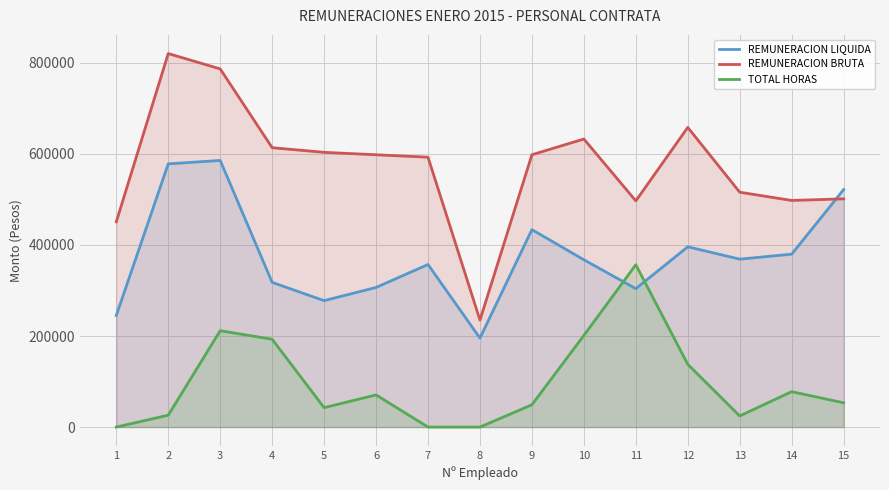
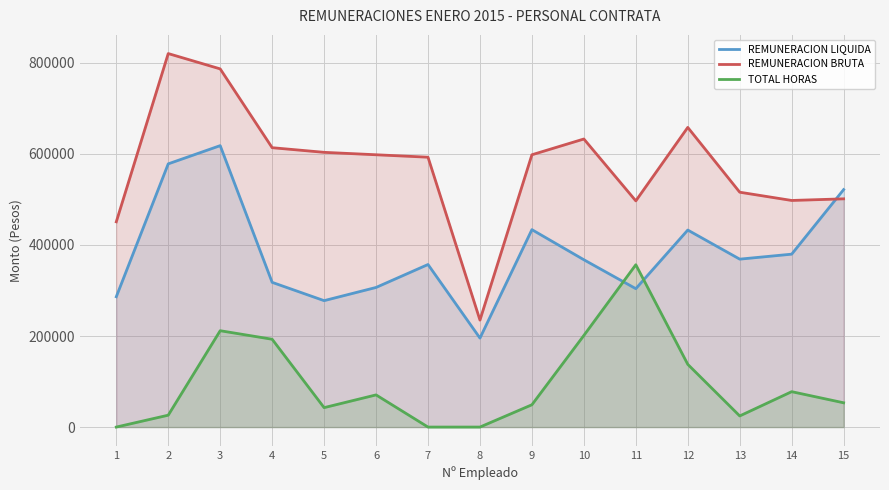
REMUNERACION LIQUIDA, 1: 250000 -> 290000
REMUNERACION LIQUIDA, 3: 590000 -> 620000
REMUNERACION LIQUIDA, 12: 400000 -> 430000
